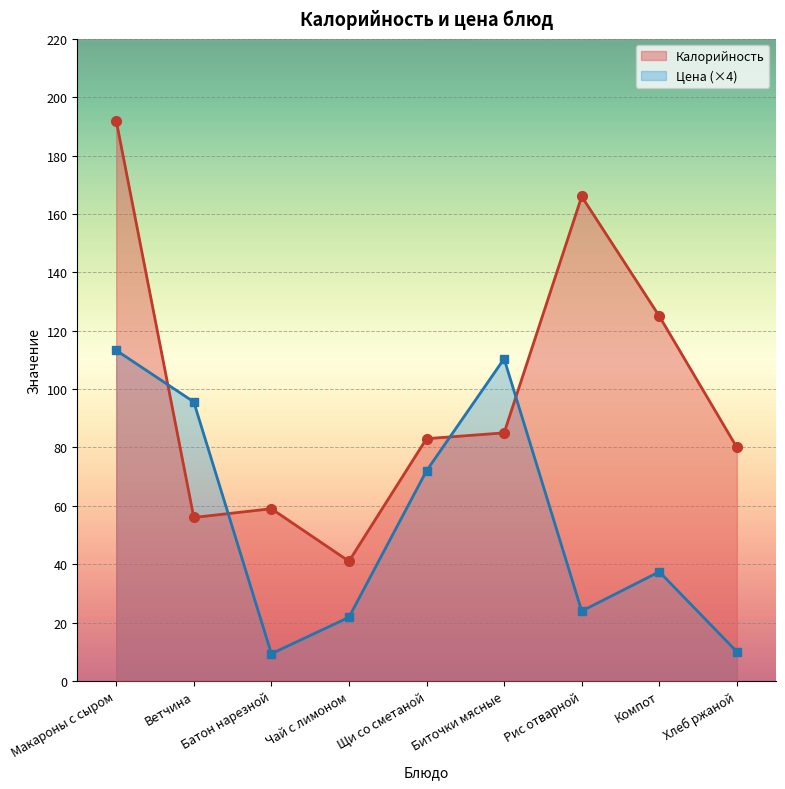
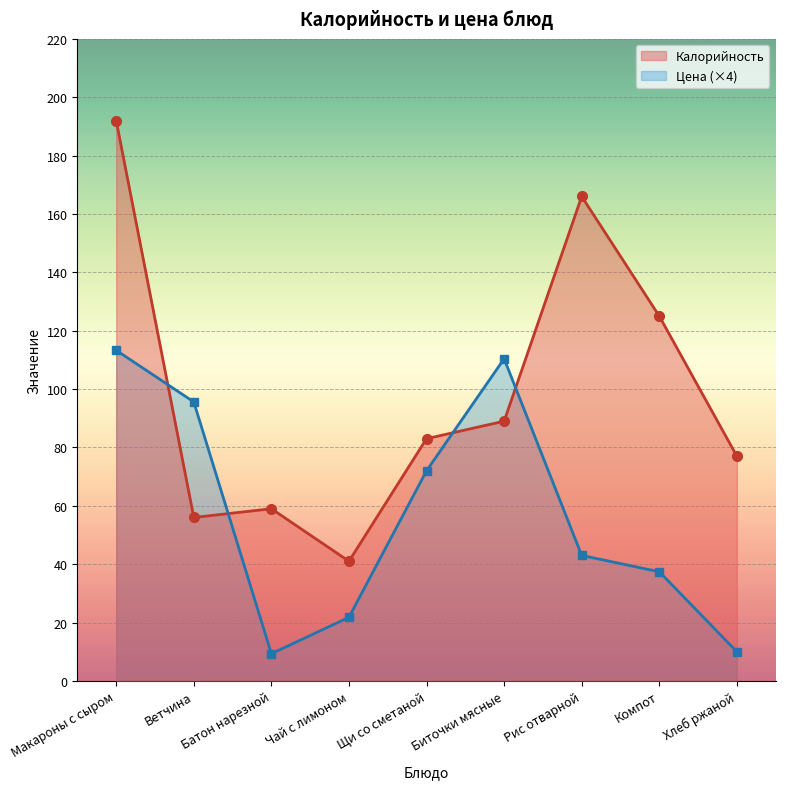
Калорийность, Биточки мясные: 85 -> 89
Цена (×4), Рис отварной: 24 -> 43
Калорийность, Хлеб ржаной: 80 -> 77
